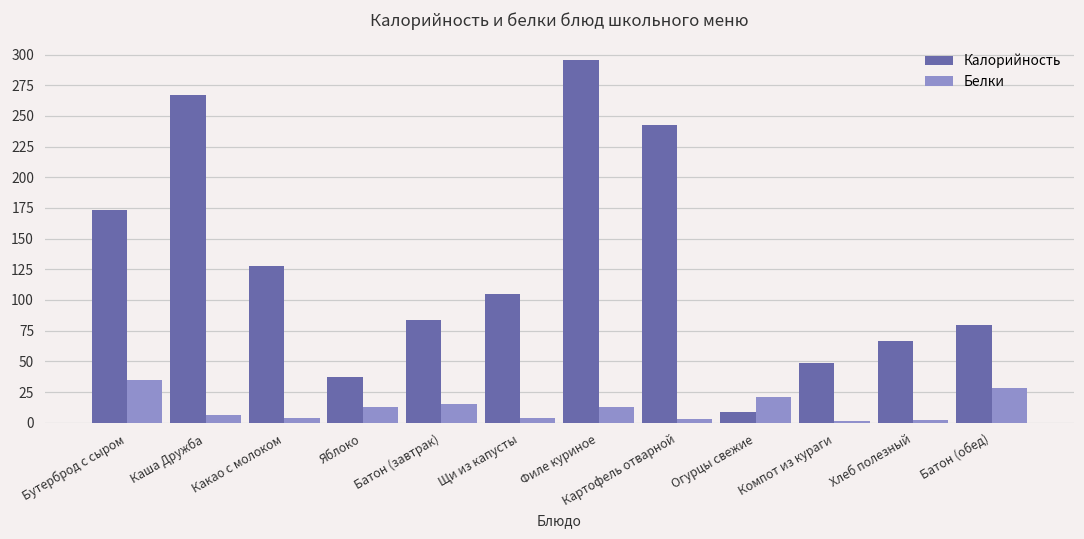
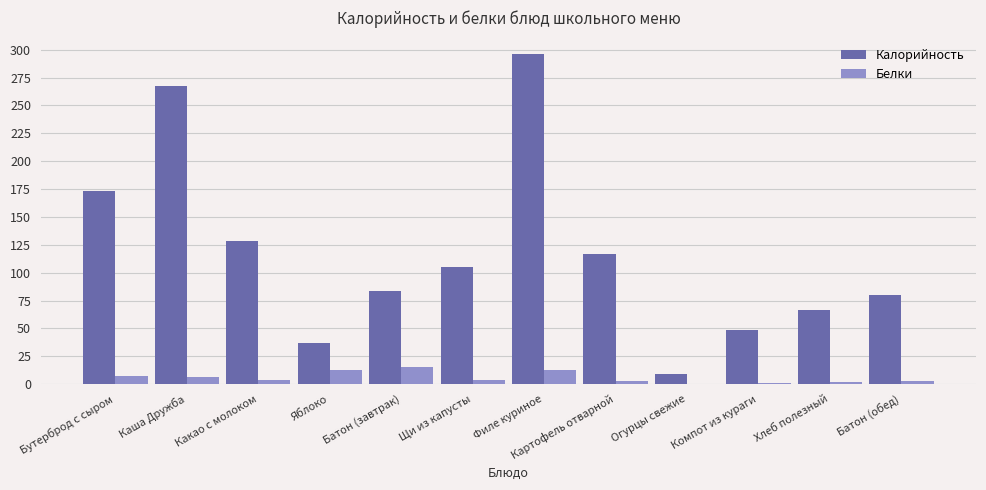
Белки, Бутерброд с сыром: 35 -> 7
Калорийность, Картофель отварной: 243 -> 117
Белки, Огурцы свежие: 21 -> 1
Белки, Батон (обед): 28 -> 3
